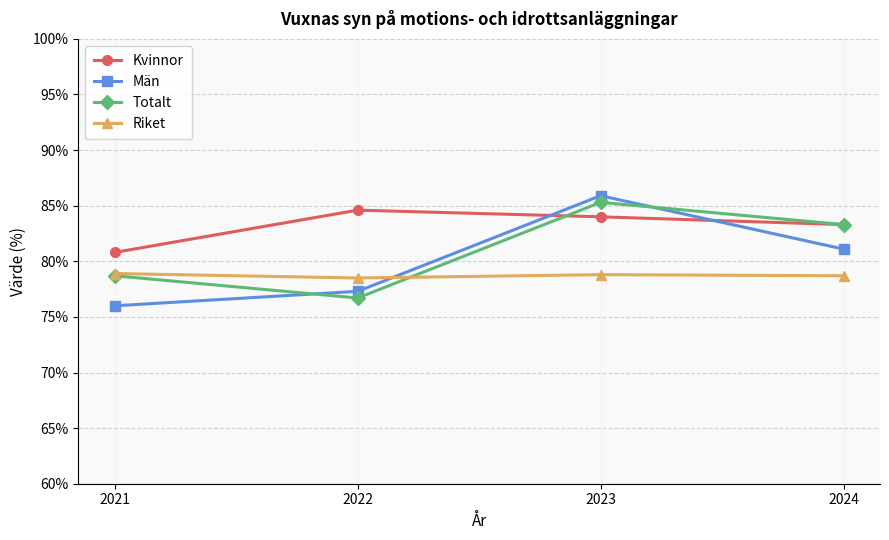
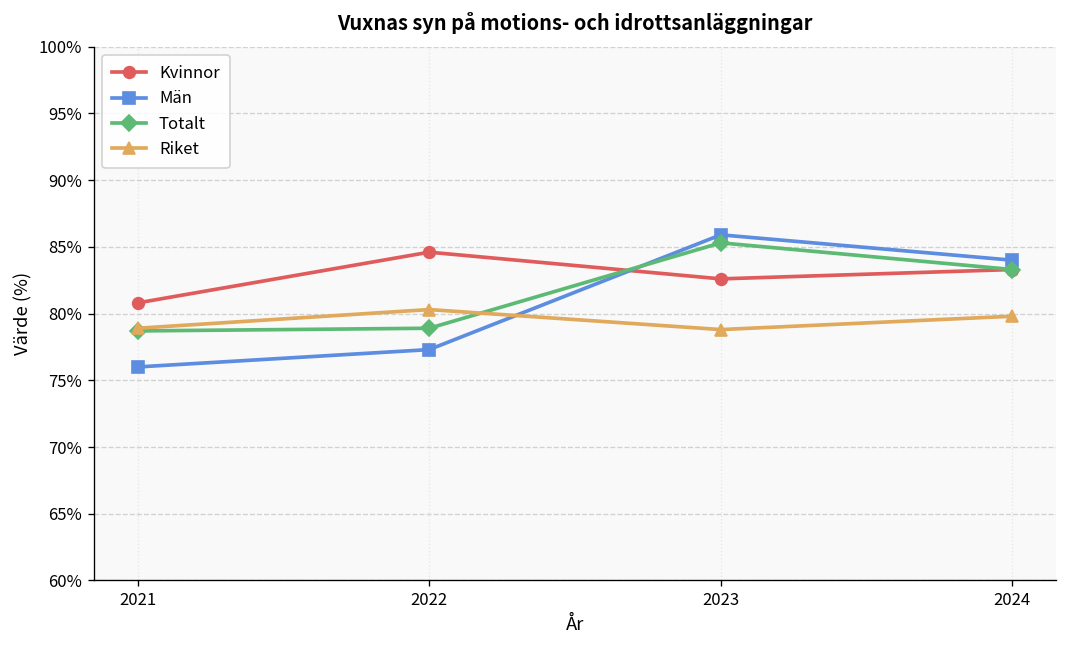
Totalt, 2022: 76.7% -> 78.9%
Riket, 2022: 78.5% -> 80.3%
Kvinnor, 2023: 84.0% -> 82.6%
Män, 2024: 81.1% -> 84.0%
Riket, 2024: 78.7% -> 79.8%
